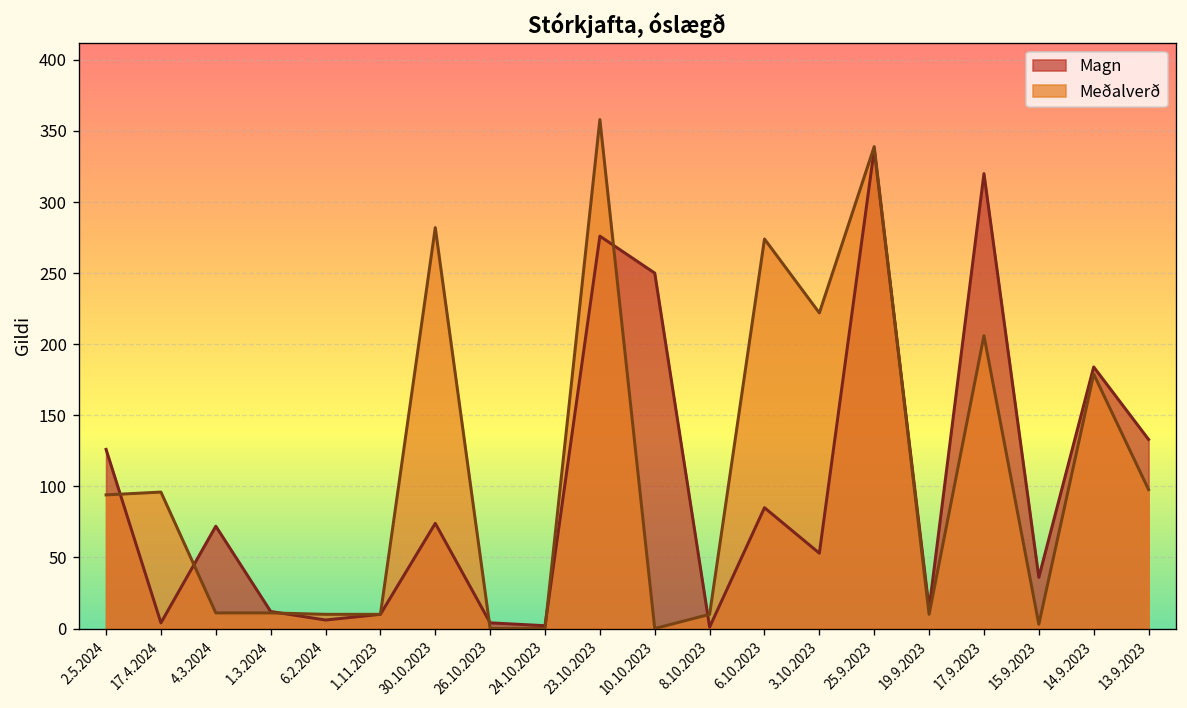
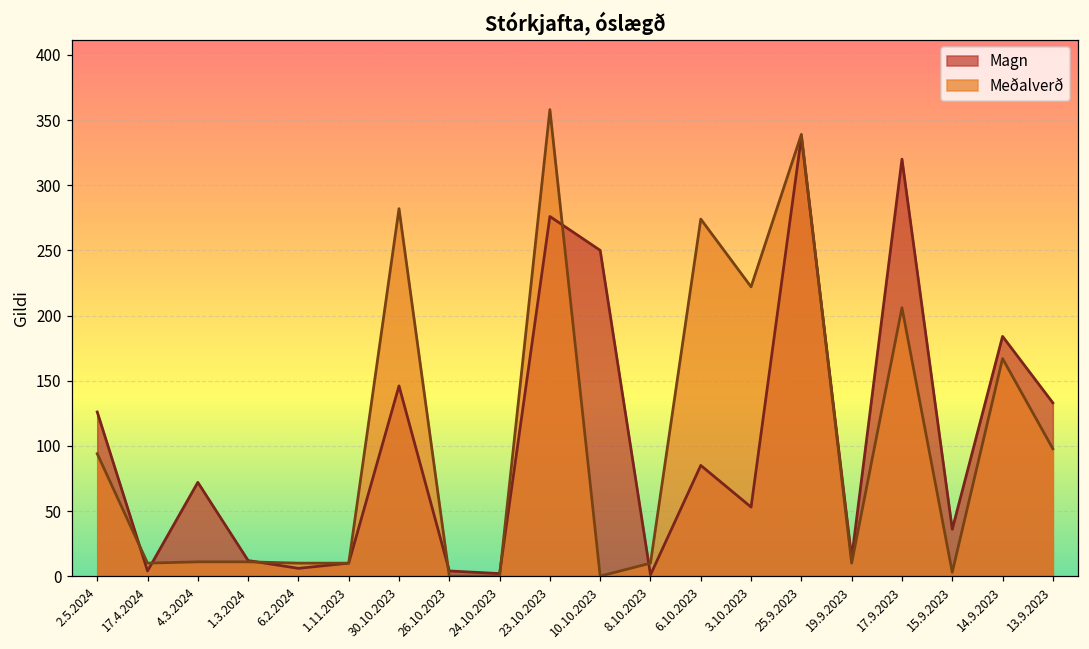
Meðalverð, 17.4.2024: 96 -> 10
Magn, 30.10.2023: 74 -> 146
Meðalverð, 14.9.2023: 179 -> 167
